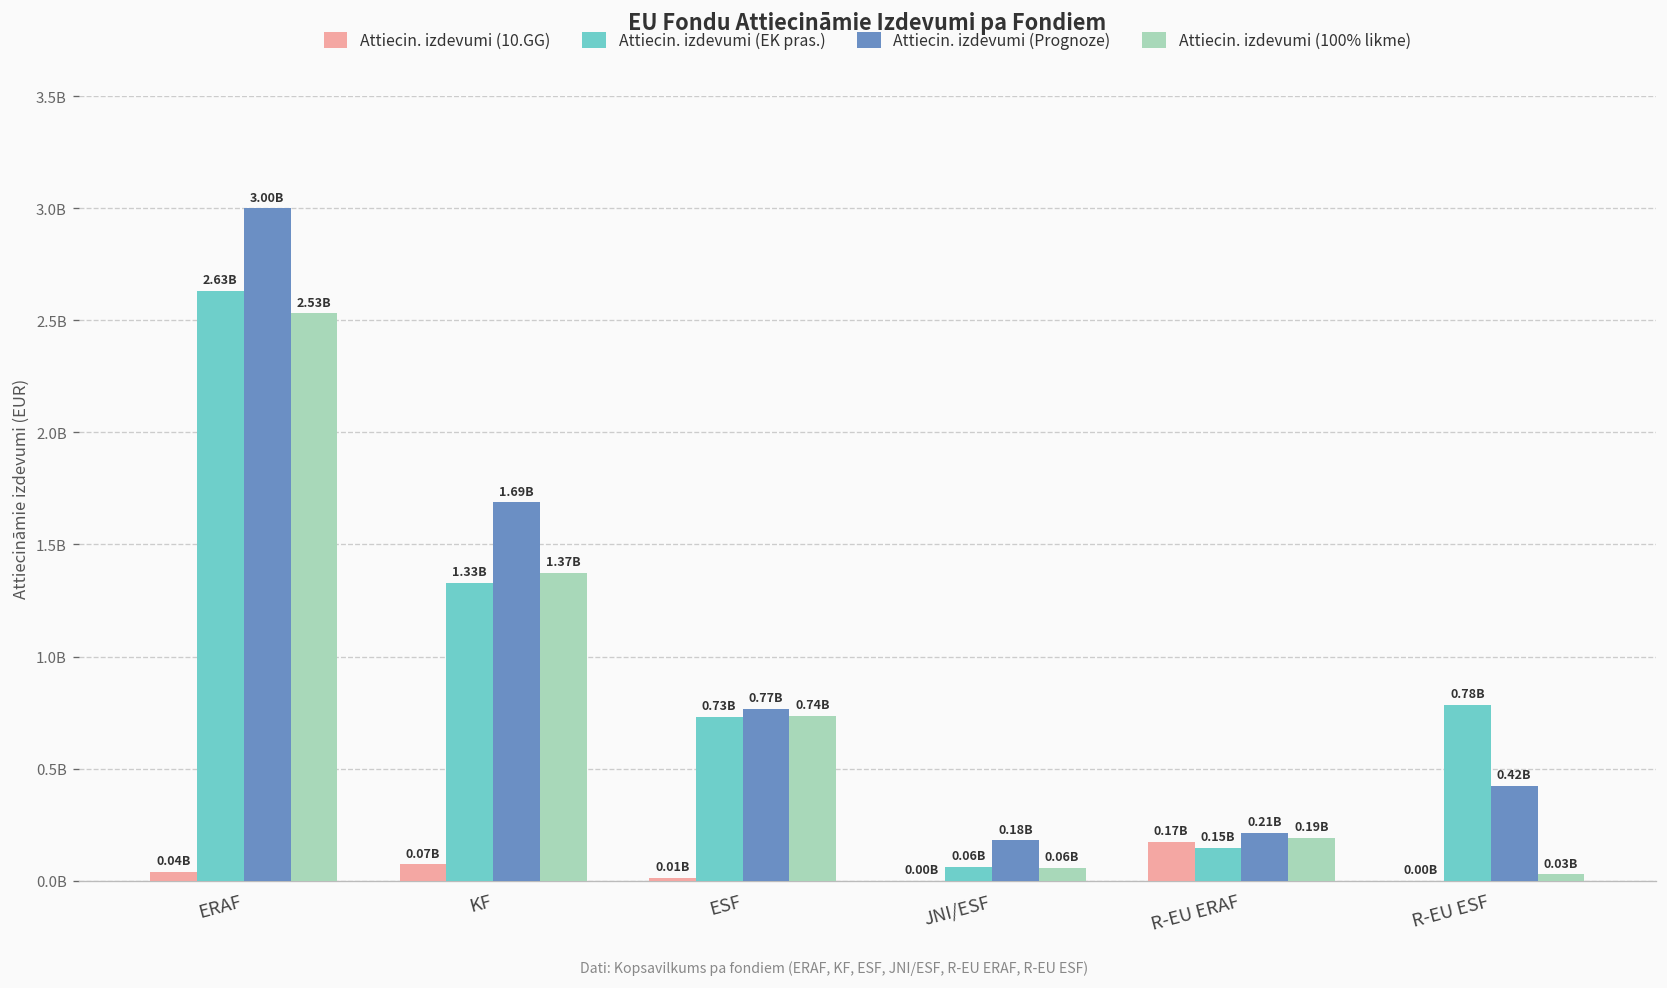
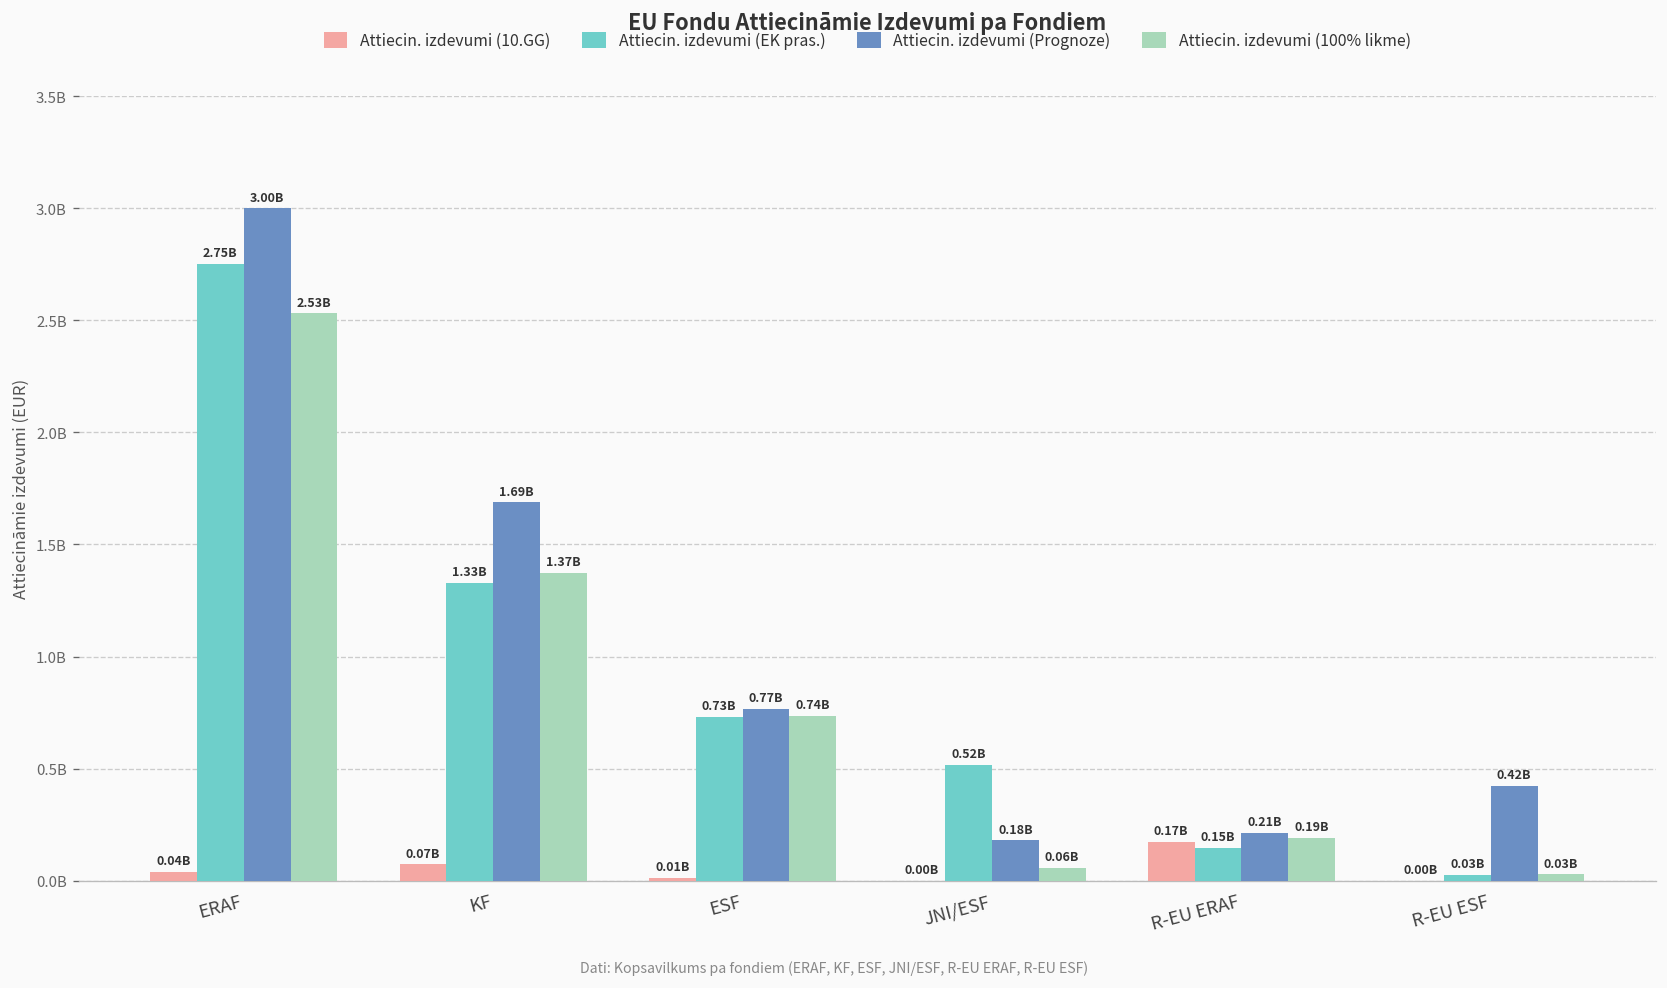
Attiecin. izdevumi (EK pras.), ERAF: 2.63B -> 2.75B
Attiecin. izdevumi (EK pras.), JNI/ESF: 0.06B -> 0.52B
Attiecin. izdevumi (EK pras.), R-EU ESF: 0.78B -> 0.03B
